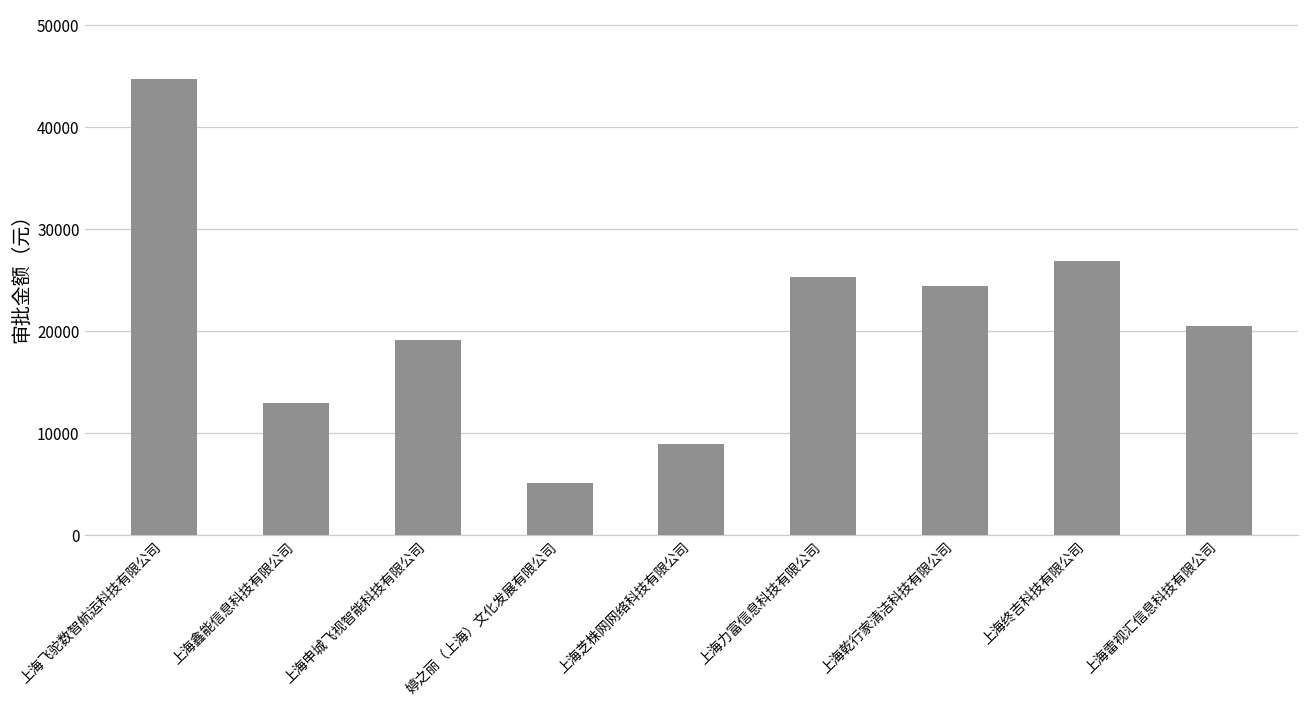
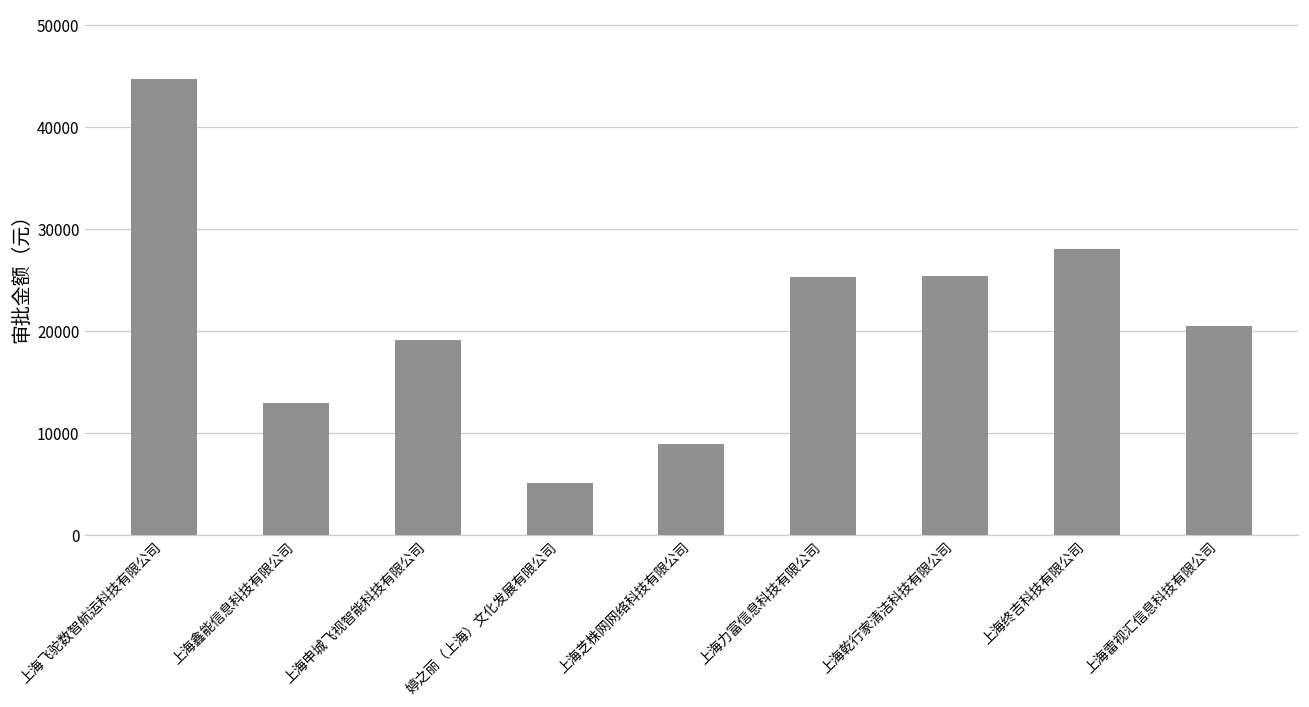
上海乾行家清洁科技有限公司: 24000 -> 25000
上海终吉科技有限公司: 27000 -> 28000
